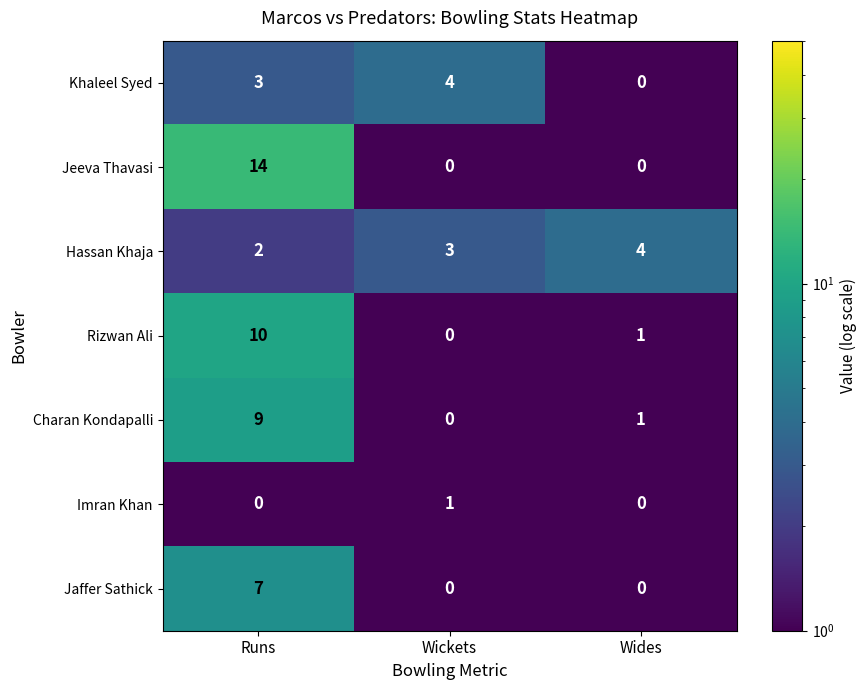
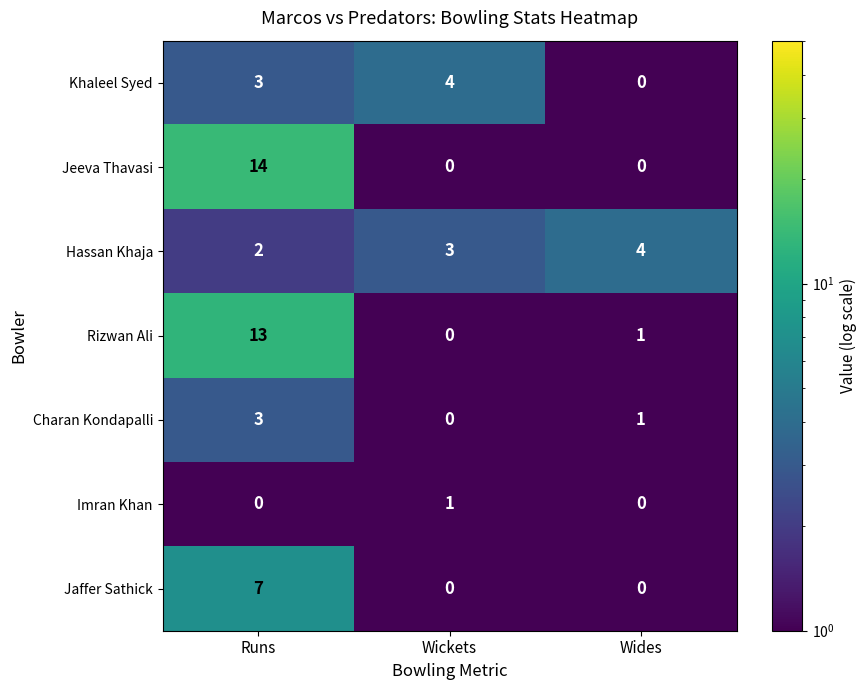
Rizwan Ali, Runs: 10 -> 13
Charan Kondapalli, Runs: 9 -> 3
